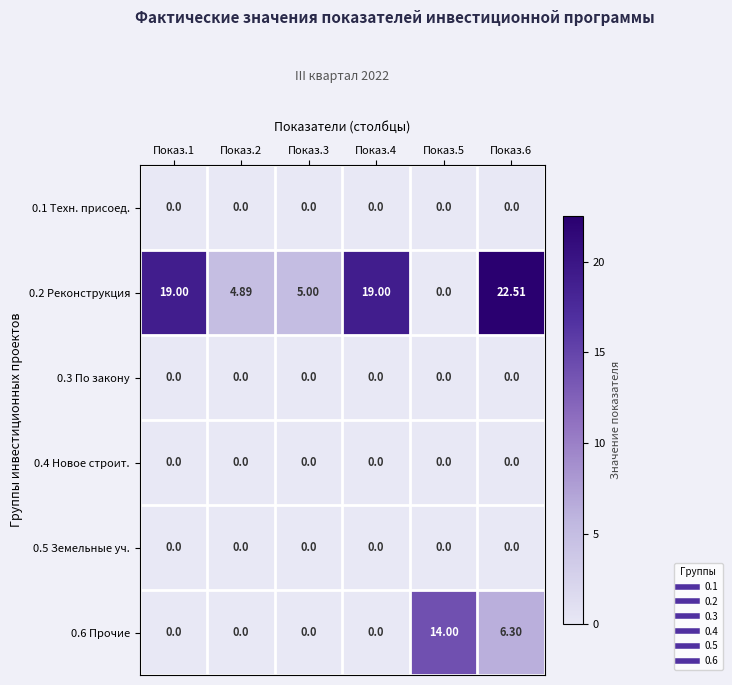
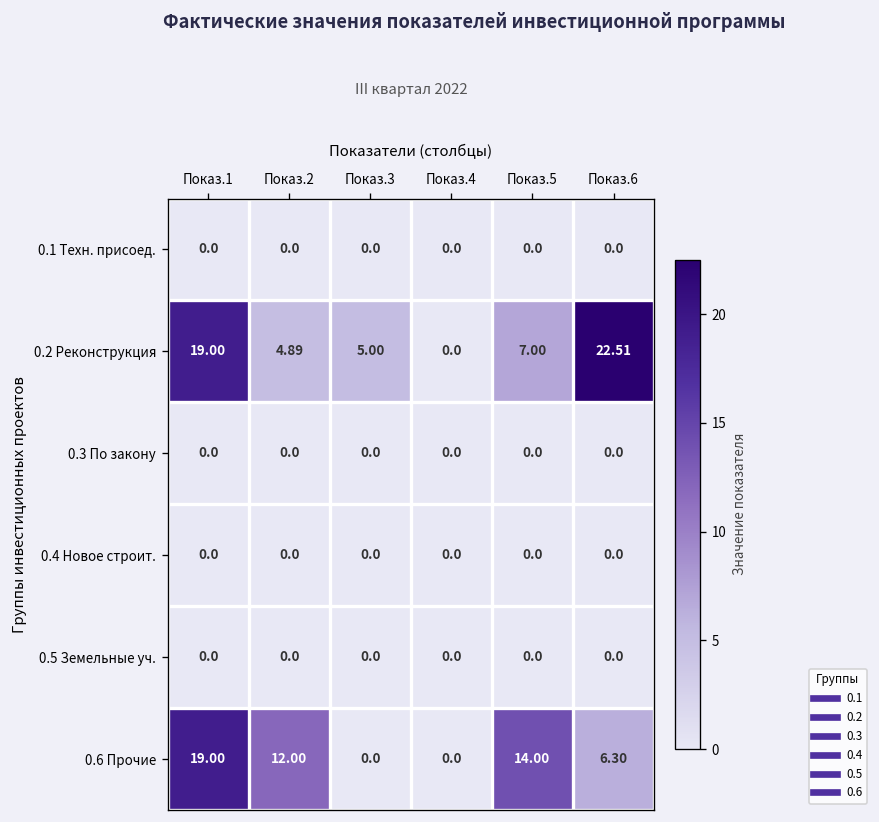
0.2 Реконструкция, Показ.4: 19.00 -> 0.0
0.2 Реконструкция, Показ.5: 0.0 -> 7.00
0.6 Прочие, Показ.1: 0.0 -> 19.00
0.6 Прочие, Показ.2: 0.0 -> 12.00
